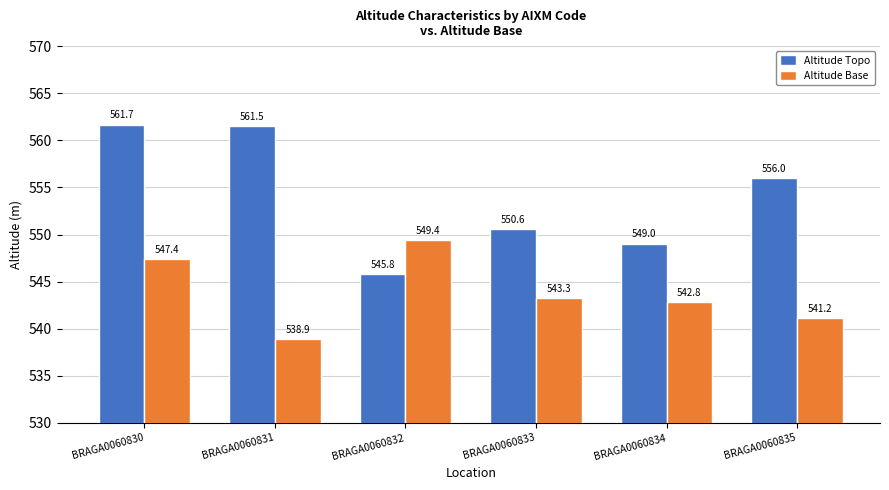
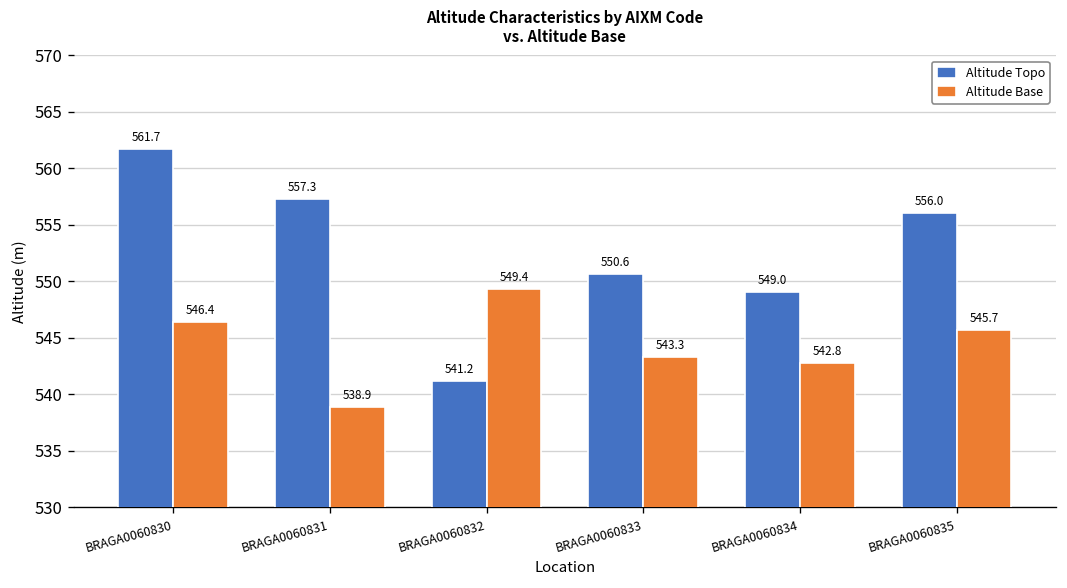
Altitude Base, BRAGA0060830: 547.4 -> 546.4
Altitude Topo, BRAGA0060831: 561.5 -> 557.3
Altitude Topo, BRAGA0060832: 545.8 -> 541.2
Altitude Base, BRAGA0060835: 541.2 -> 545.7
